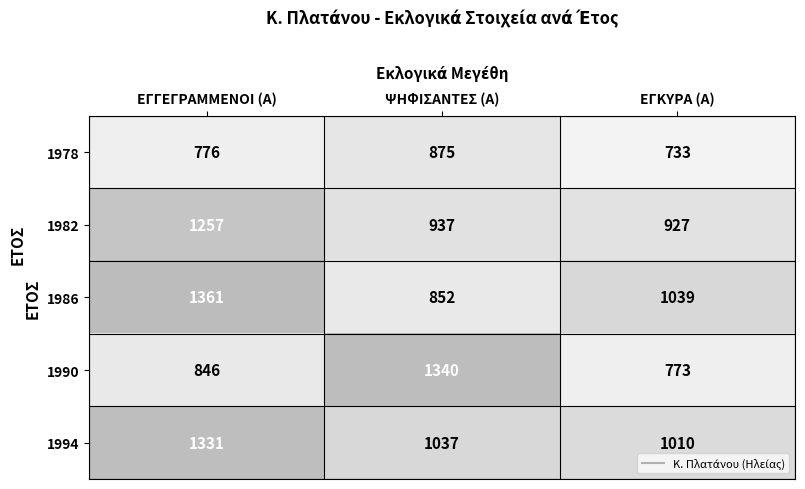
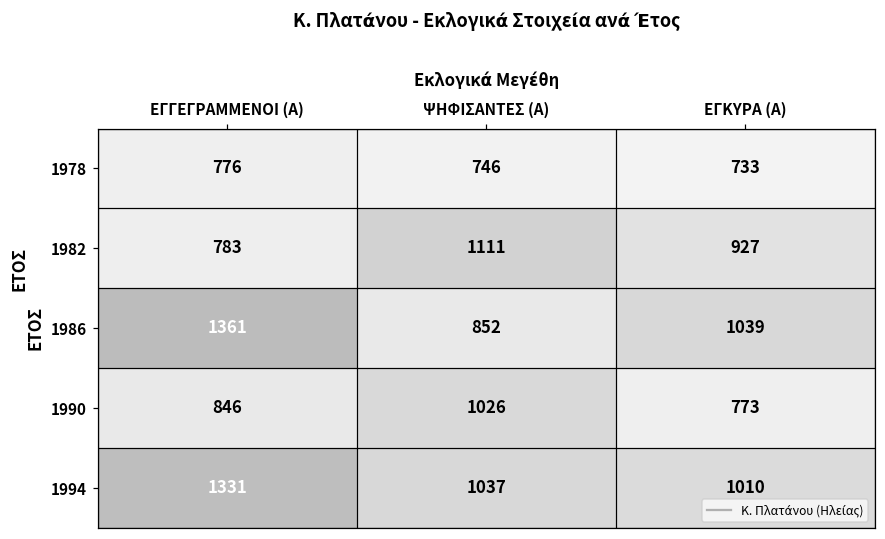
1978, ΨΗΦΙΣΑΝΤΕΣ (Α): 875 -> 746
1982, ΕΓΓΕΓΡΑΜΜΕΝΟΙ (Α): 1257 -> 783
1982, ΨΗΦΙΣΑΝΤΕΣ (Α): 937 -> 1111
1990, ΨΗΦΙΣΑΝΤΕΣ (Α): 1340 -> 1026
